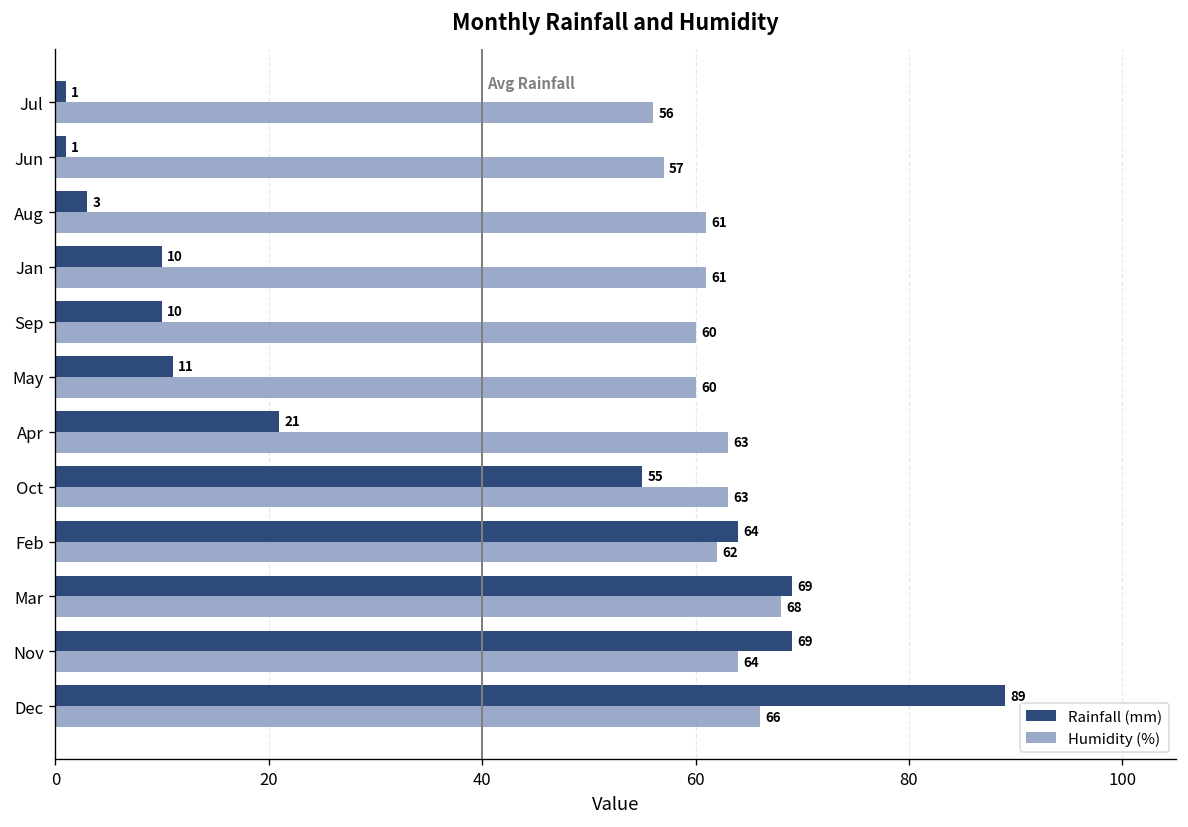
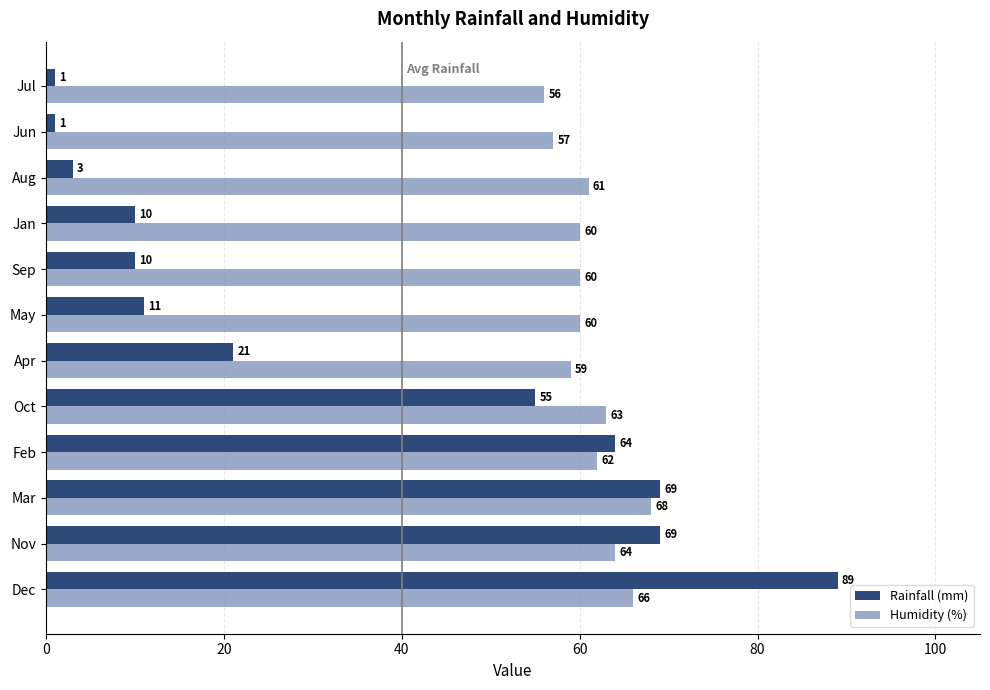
Humidity (%), Jan: 61 -> 60
Humidity (%), Apr: 63 -> 59
